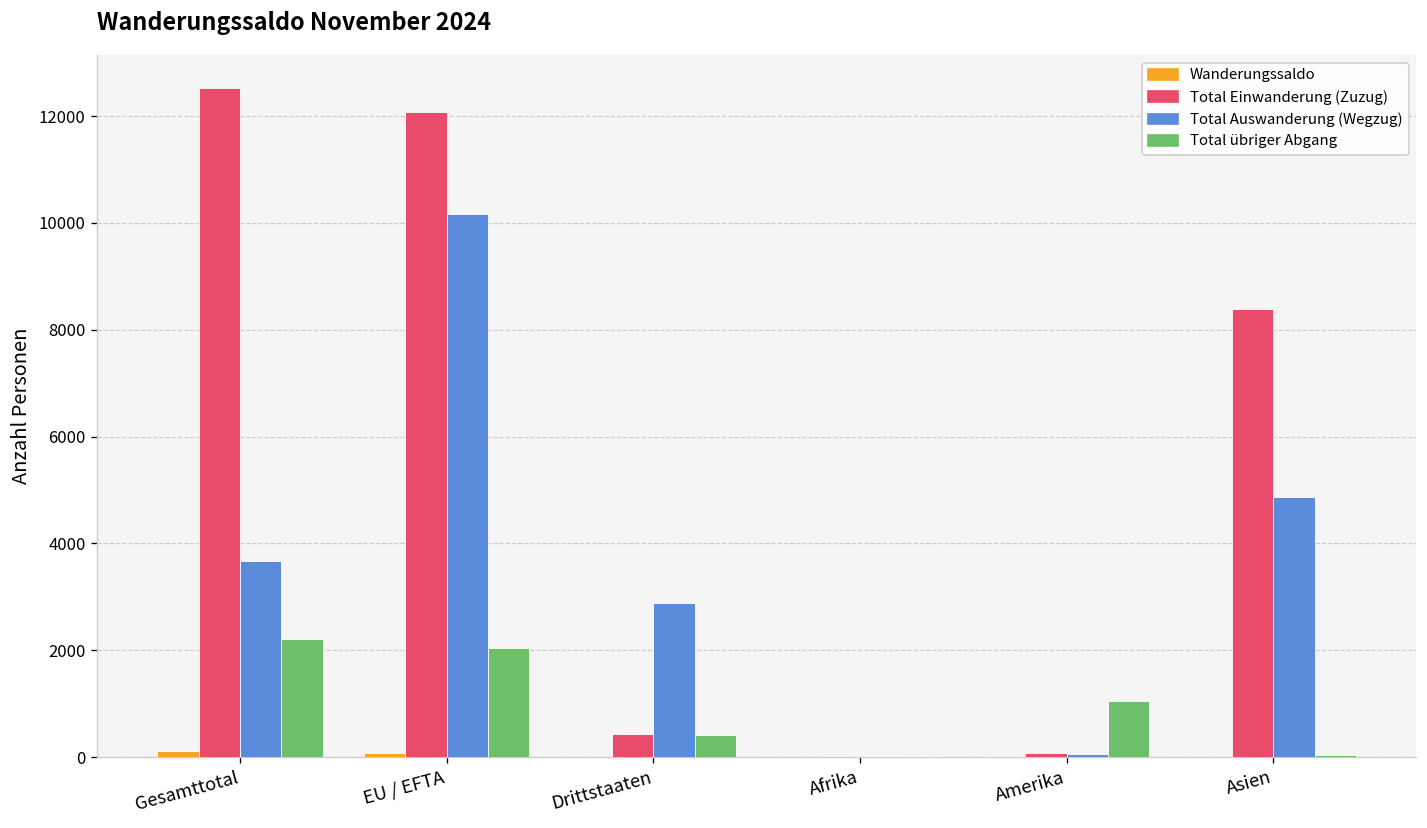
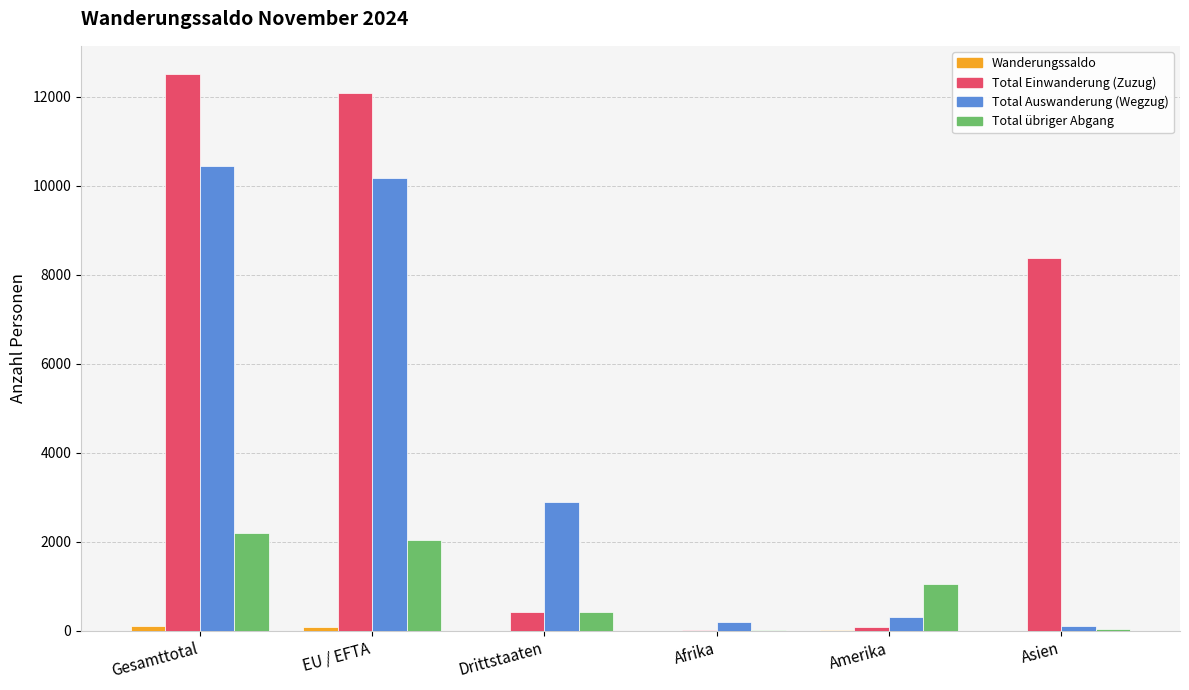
Total Auswanderung (Wegzug), Gesamttotal: 3700 -> 10400
Total Auswanderung (Wegzug), Afrika: 0 -> 200
Total Auswanderung (Wegzug), Amerika: 100 -> 300
Total Auswanderung (Wegzug), Asien: 4900 -> 100
